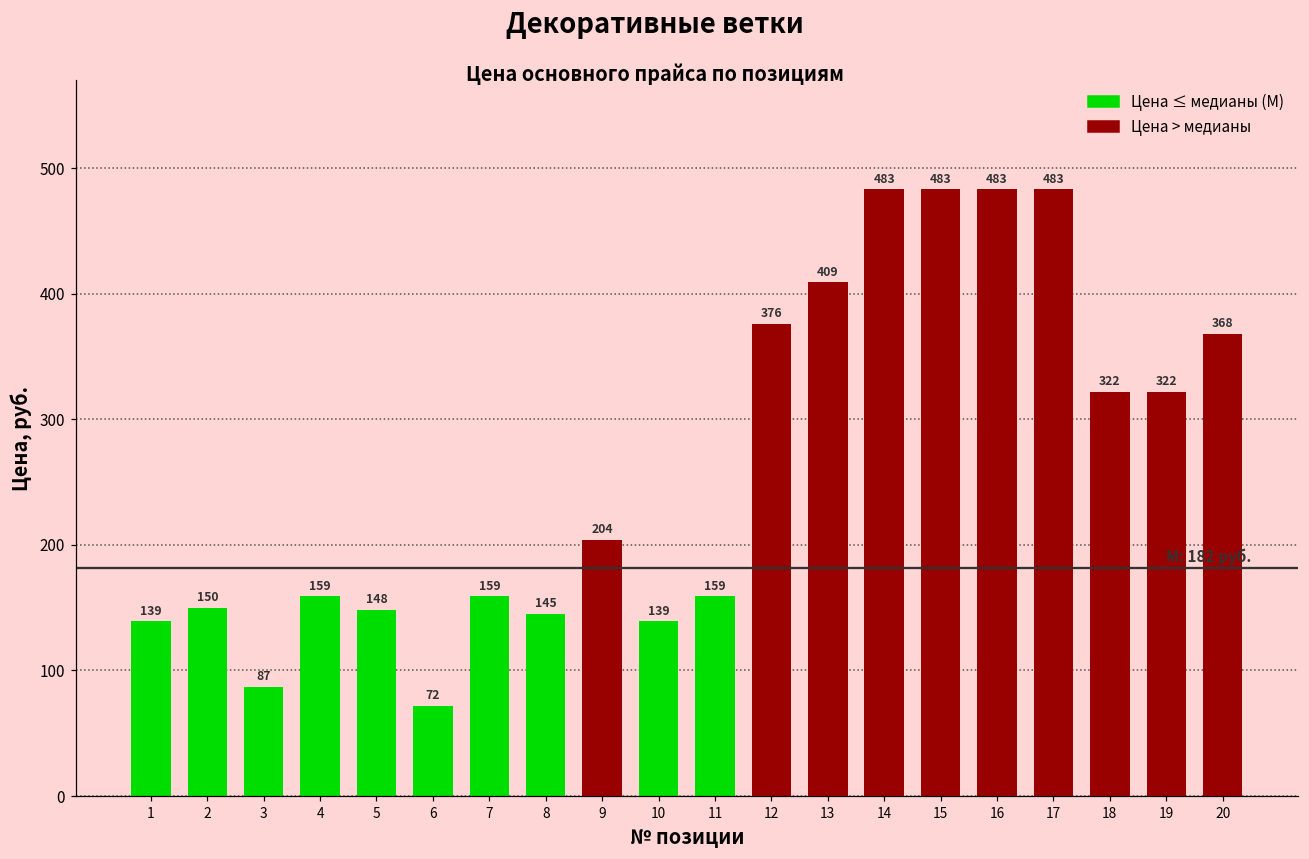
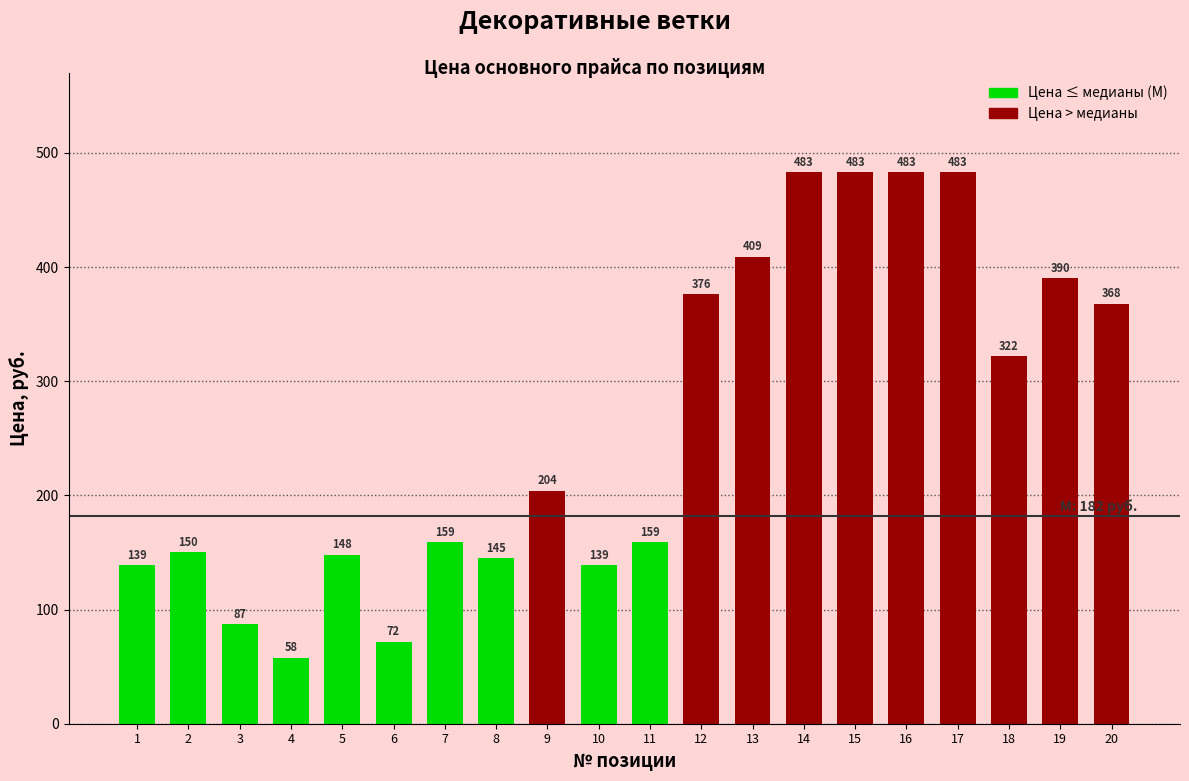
4: 159 -> 58
19: 322 -> 390
